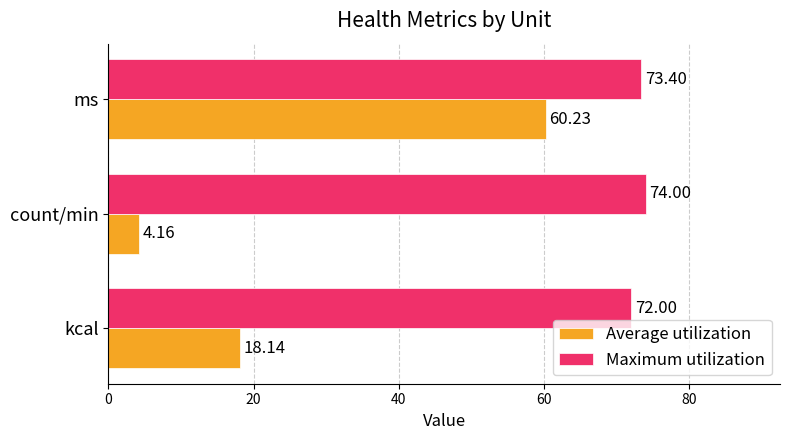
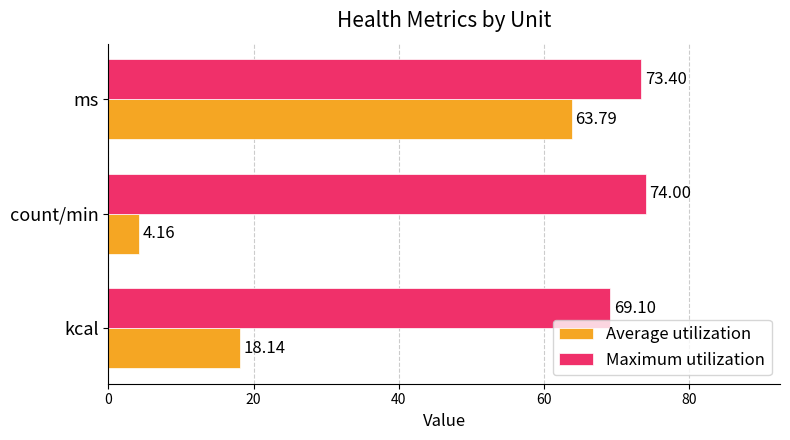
Average utilization, ms: 60.23 -> 63.79
Maximum utilization, kcal: 72.00 -> 69.10
